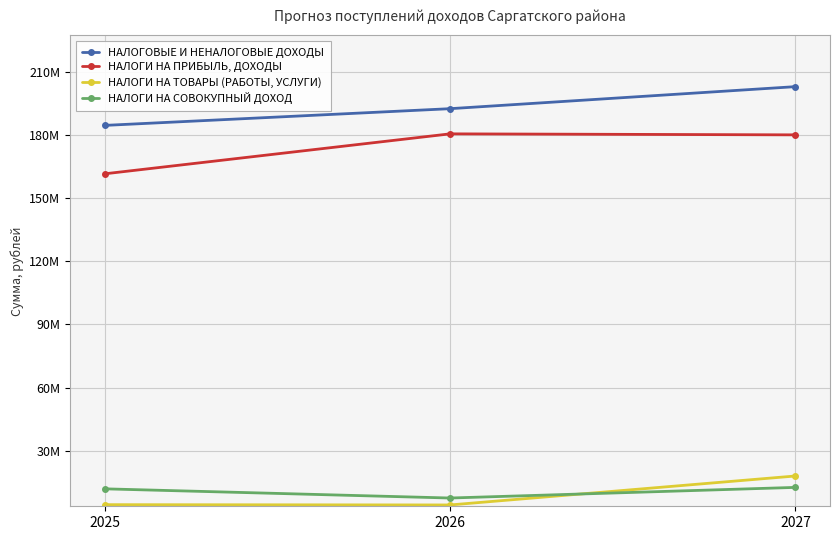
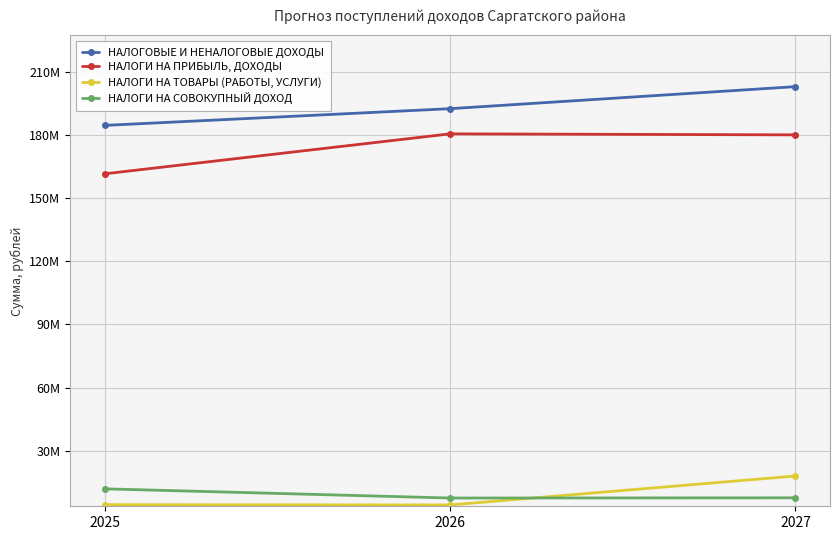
НАЛОГИ НА СОВОКУПНЫЙ ДОХОД, 2027: 13000000 -> 8000000
